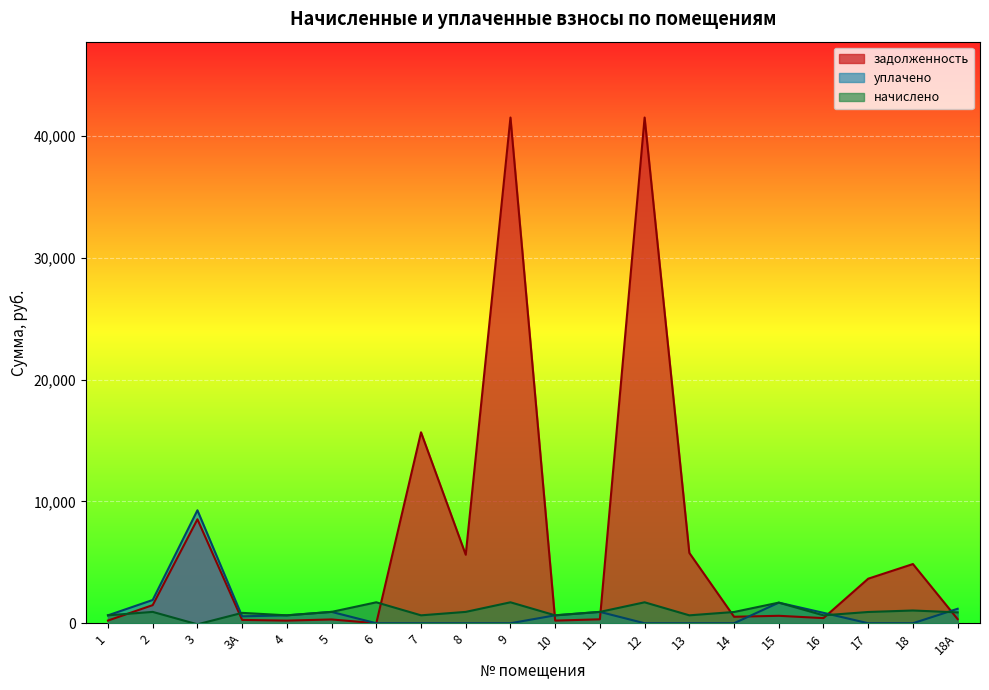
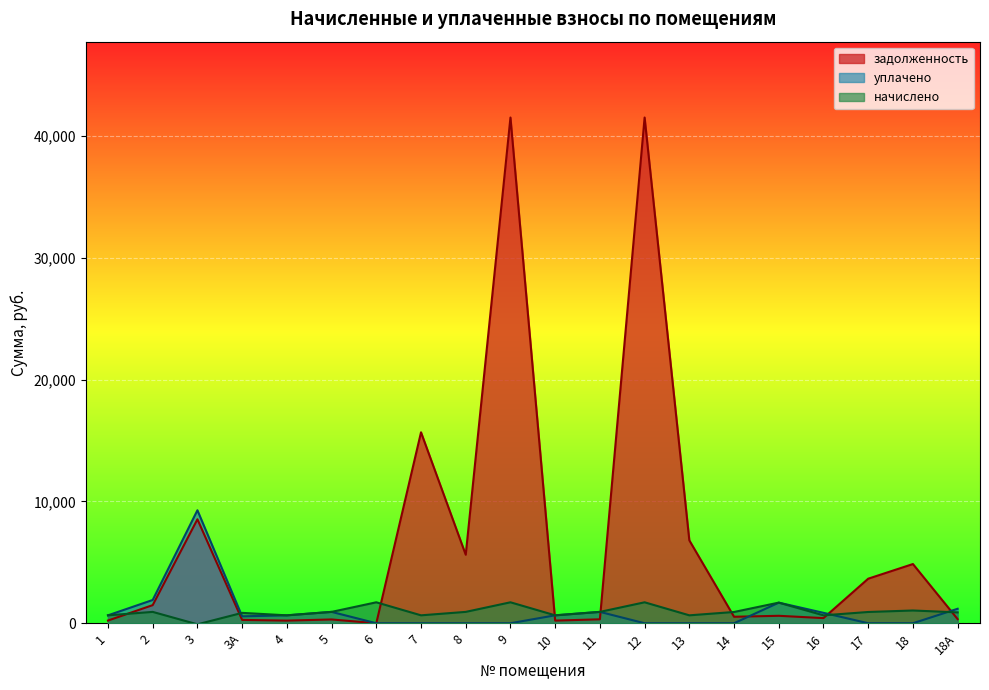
задолженность, 13: 5,800 -> 6,800
